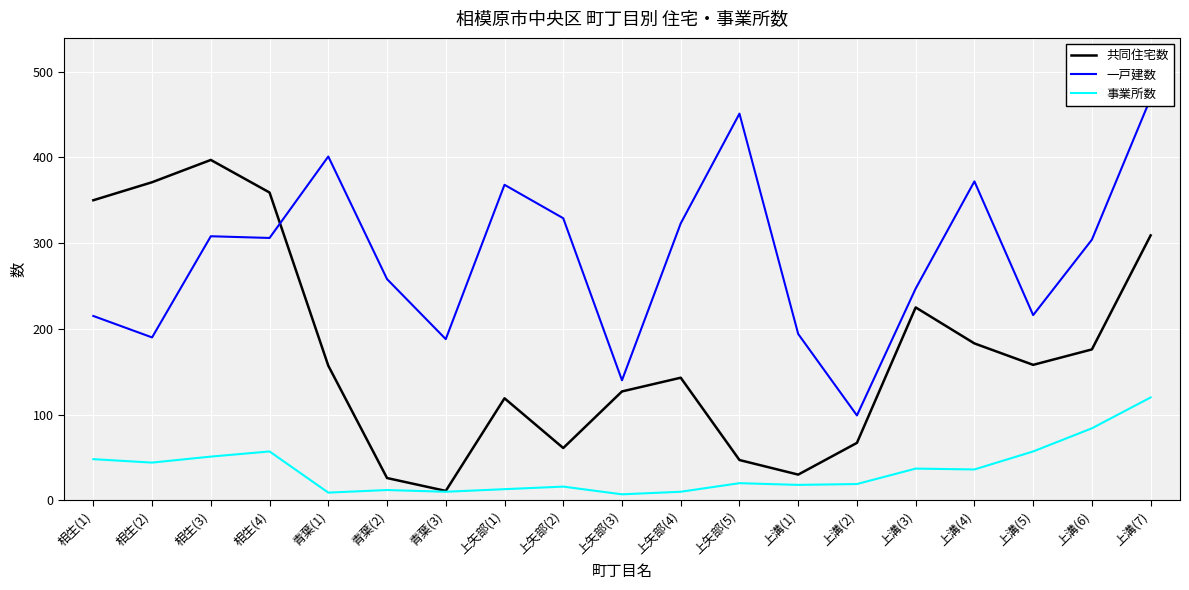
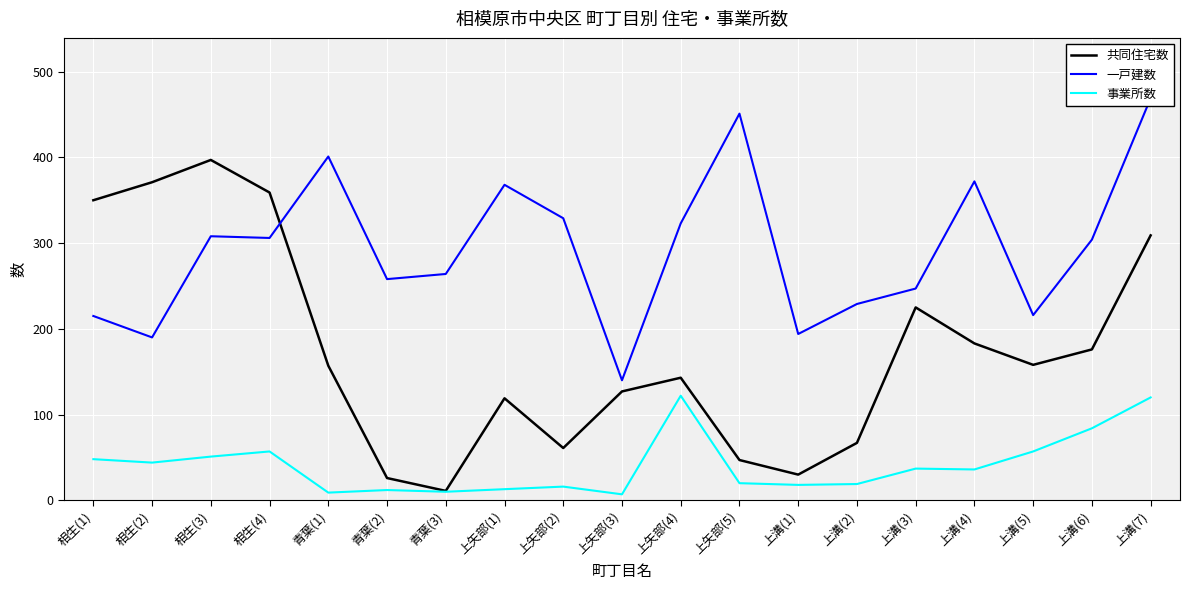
一戸建数, 青葉(3): 190 -> 260
事業所数, 上矢部(4): 10 -> 120
一戸建数, 上溝(2): 100 -> 230
